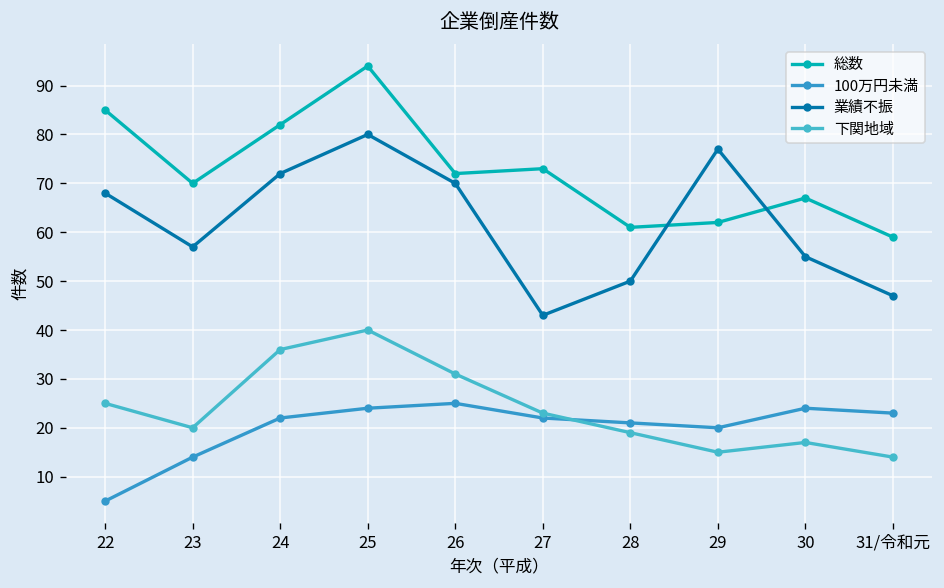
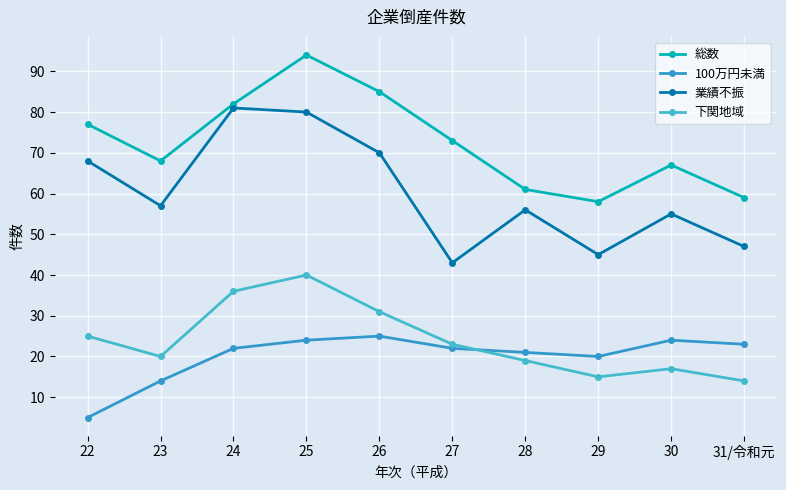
総数, 22: 85 -> 77
総数, 23: 70 -> 68
業績不振, 24: 72 -> 81
総数, 26: 72 -> 85
業績不振, 28: 50 -> 56
総数, 29: 62 -> 58
業績不振, 29: 77 -> 45
